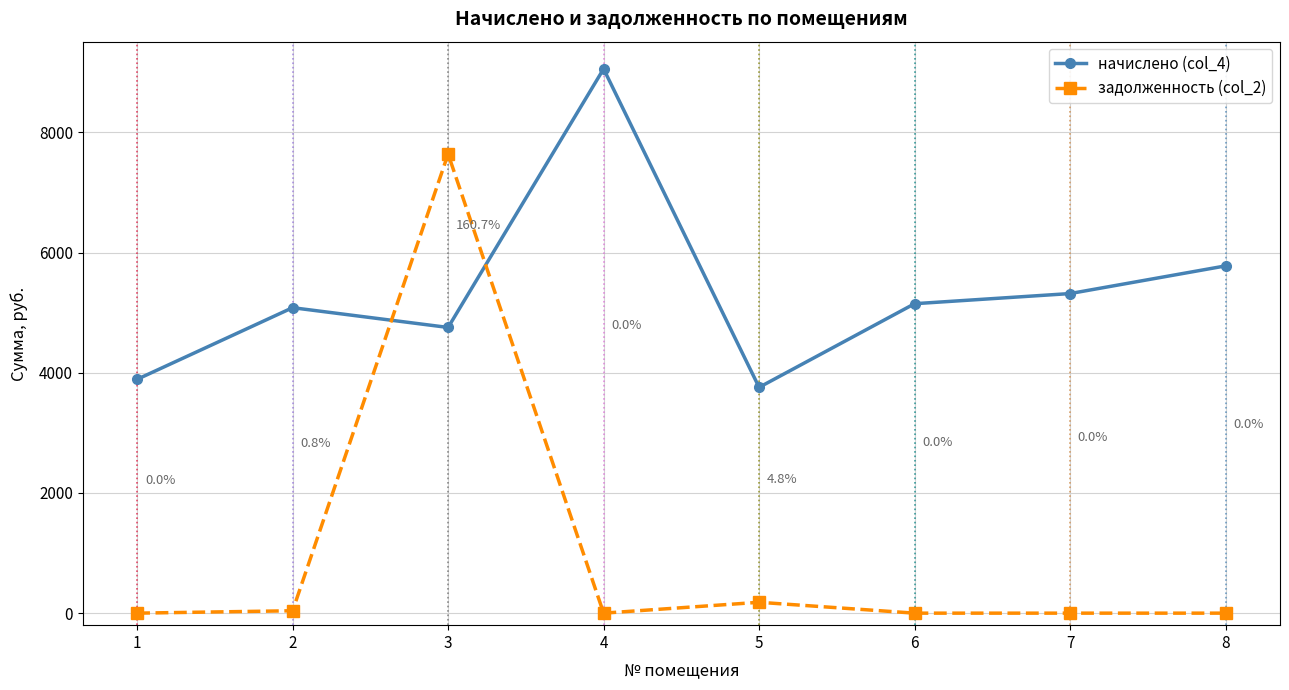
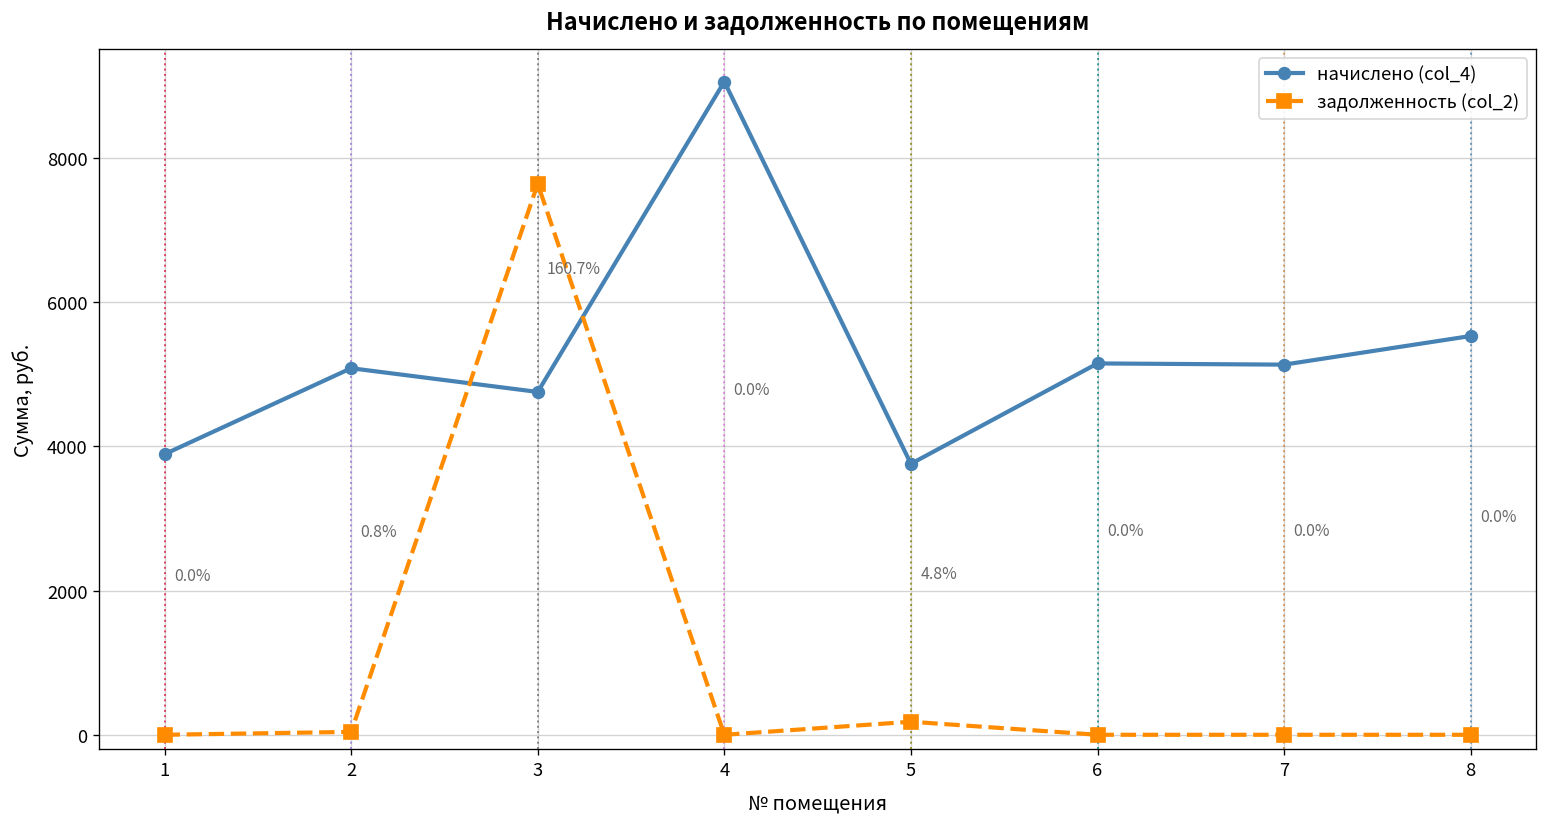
начислено (col_4), 7: 5300 -> 5100
начислено (col_4), 8: 5800 -> 5500
